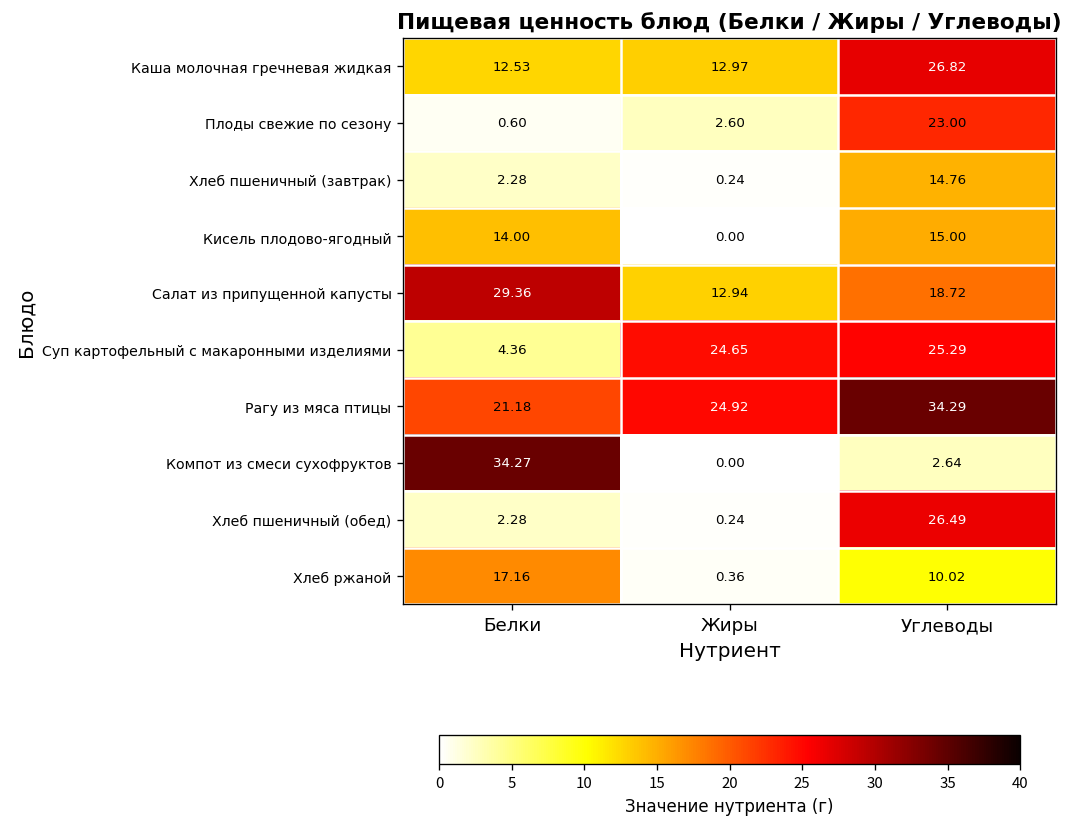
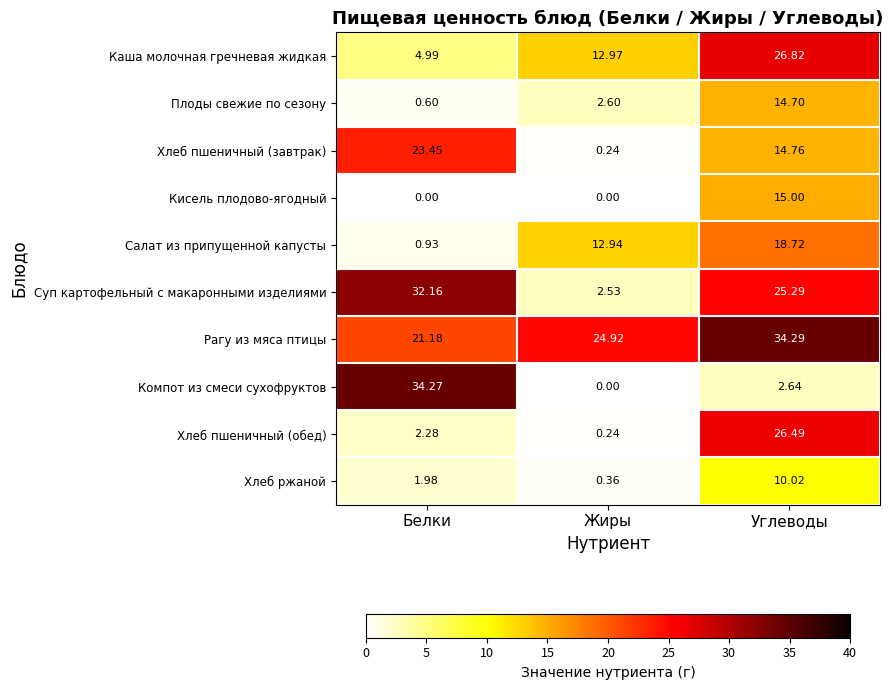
Каша молочная гречневая жидкая, Белки: 12.53 -> 4.99
Плоды свежие по сезону, Углеводы: 23.00 -> 14.70
Хлеб пшеничный (завтрак), Белки: 2.28 -> 23.45
Кисель плодово-ягодный, Белки: 14.00 -> 0.00
Салат из припущенной капусты, Белки: 29.36 -> 0.93
Суп картофельный с макаронными изделиями, Белки: 4.36 -> 32.16
Суп картофельный с макаронными изделиями, Жиры: 24.65 -> 2.53
Хлеб ржаной, Белки: 17.16 -> 1.98
